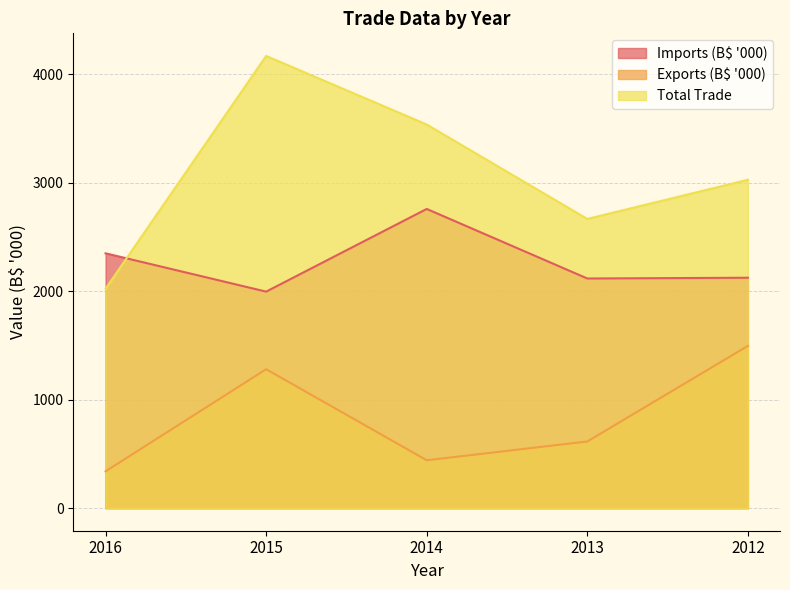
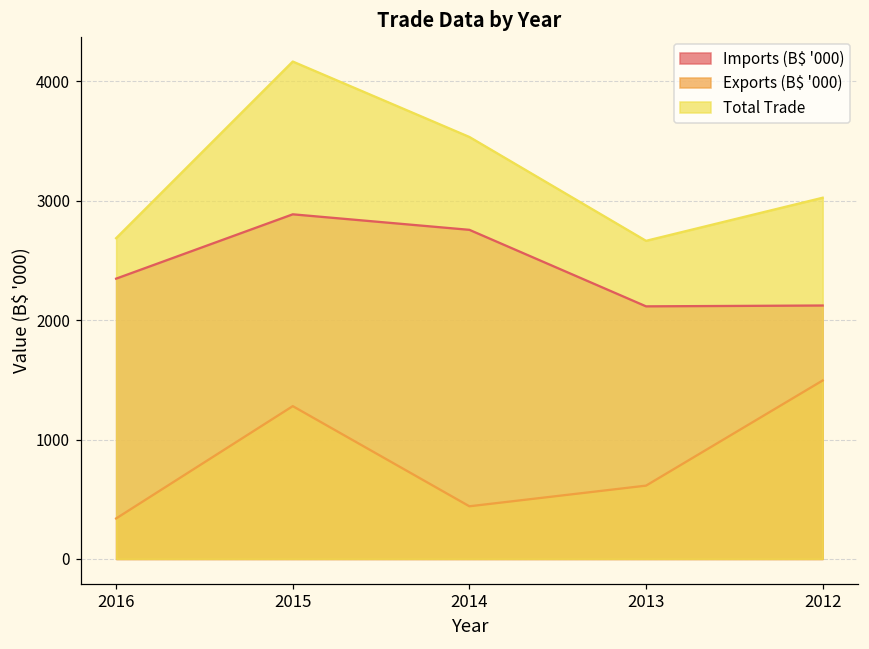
Total Trade, 2016: 2020 -> 2690
Imports (B$ '000), 2015: 2000 -> 2890
